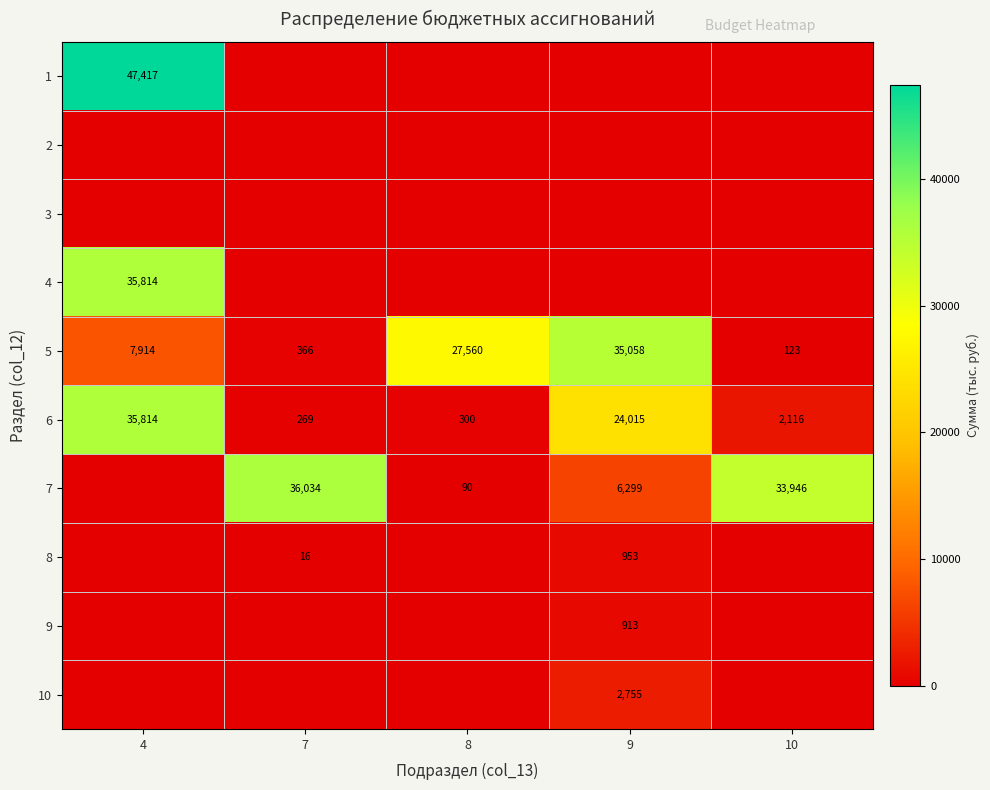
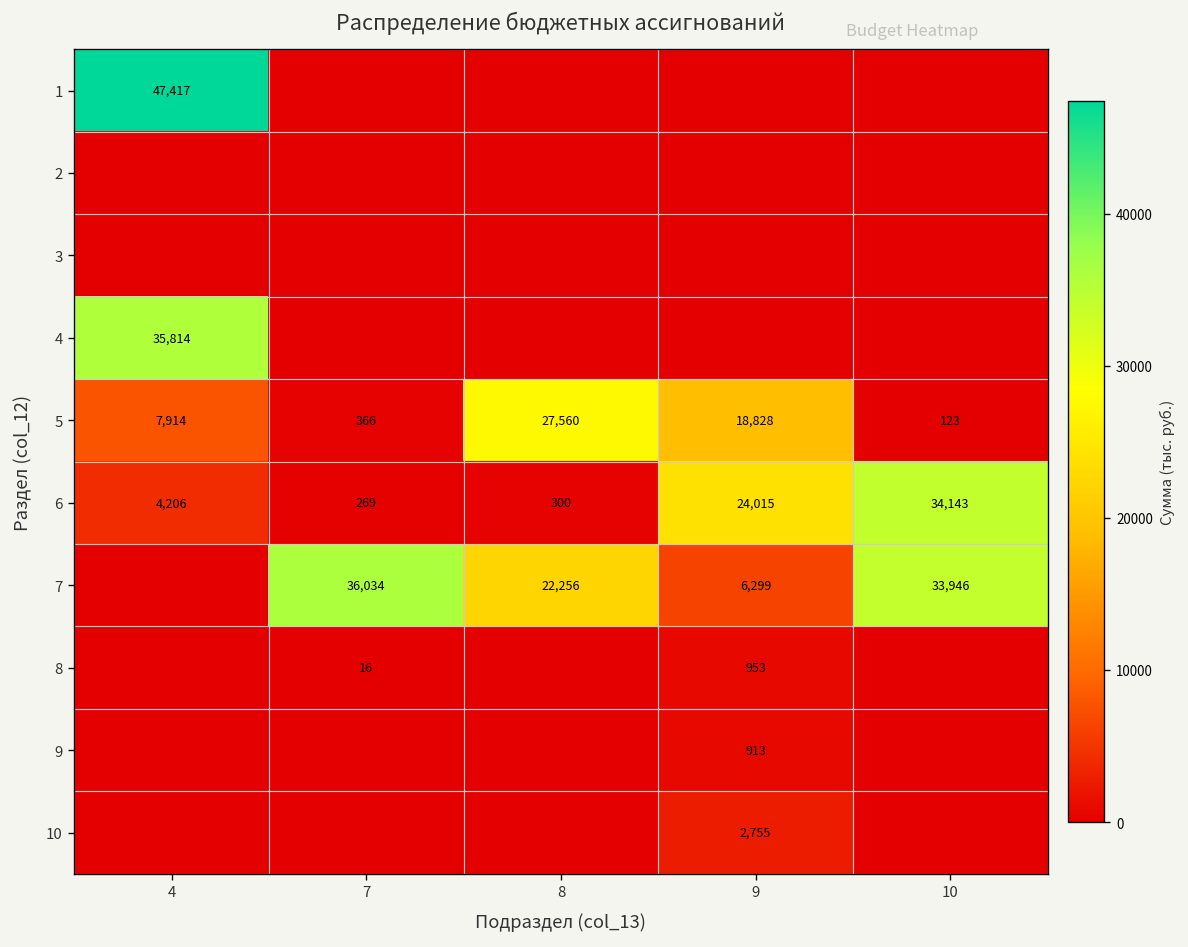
5, 9: 35,058 -> 18,828
6, 4: 35,814 -> 4,206
6, 10: 2,116 -> 34,143
7, 8: 90 -> 22,256
